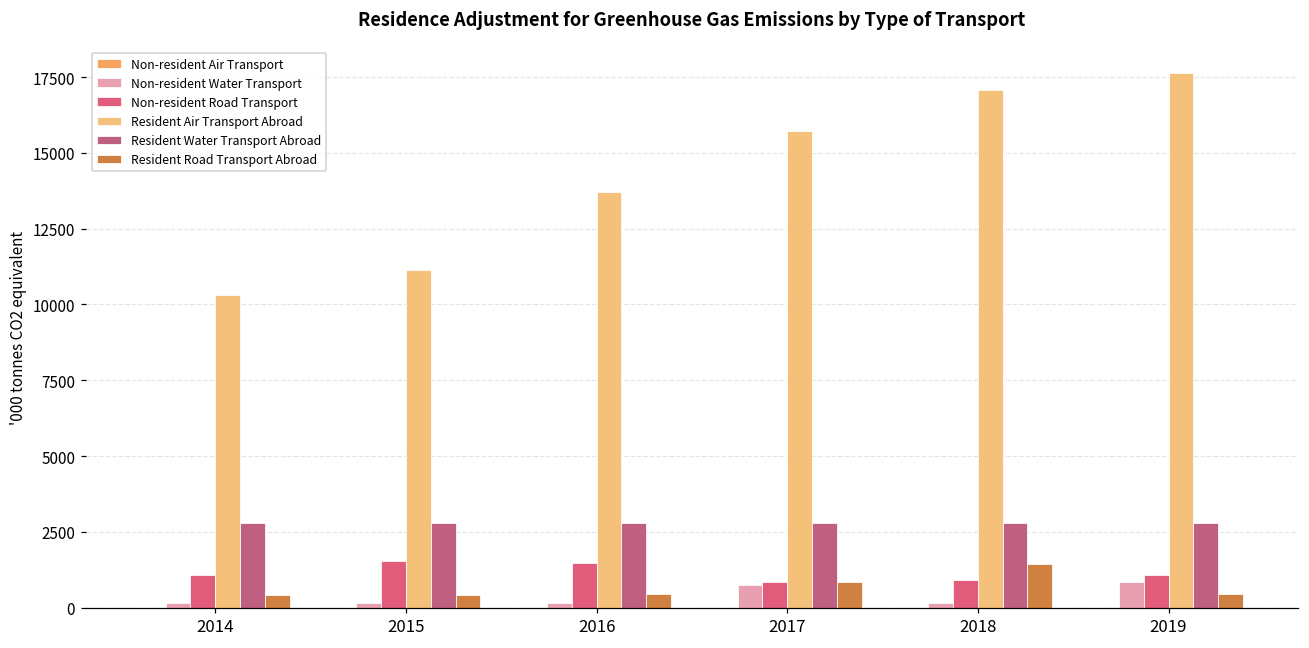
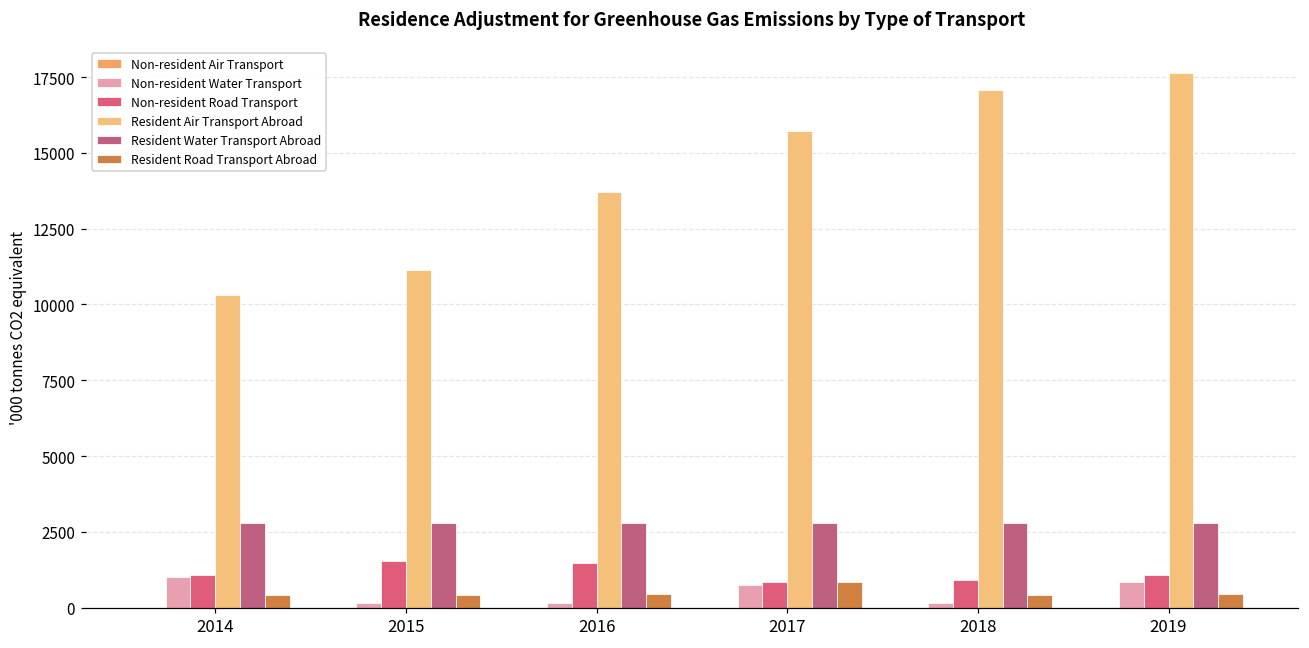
Non-resident Water Transport, 2014: 200 -> 1000
Resident Road Transport Abroad, 2018: 1400 -> 400
